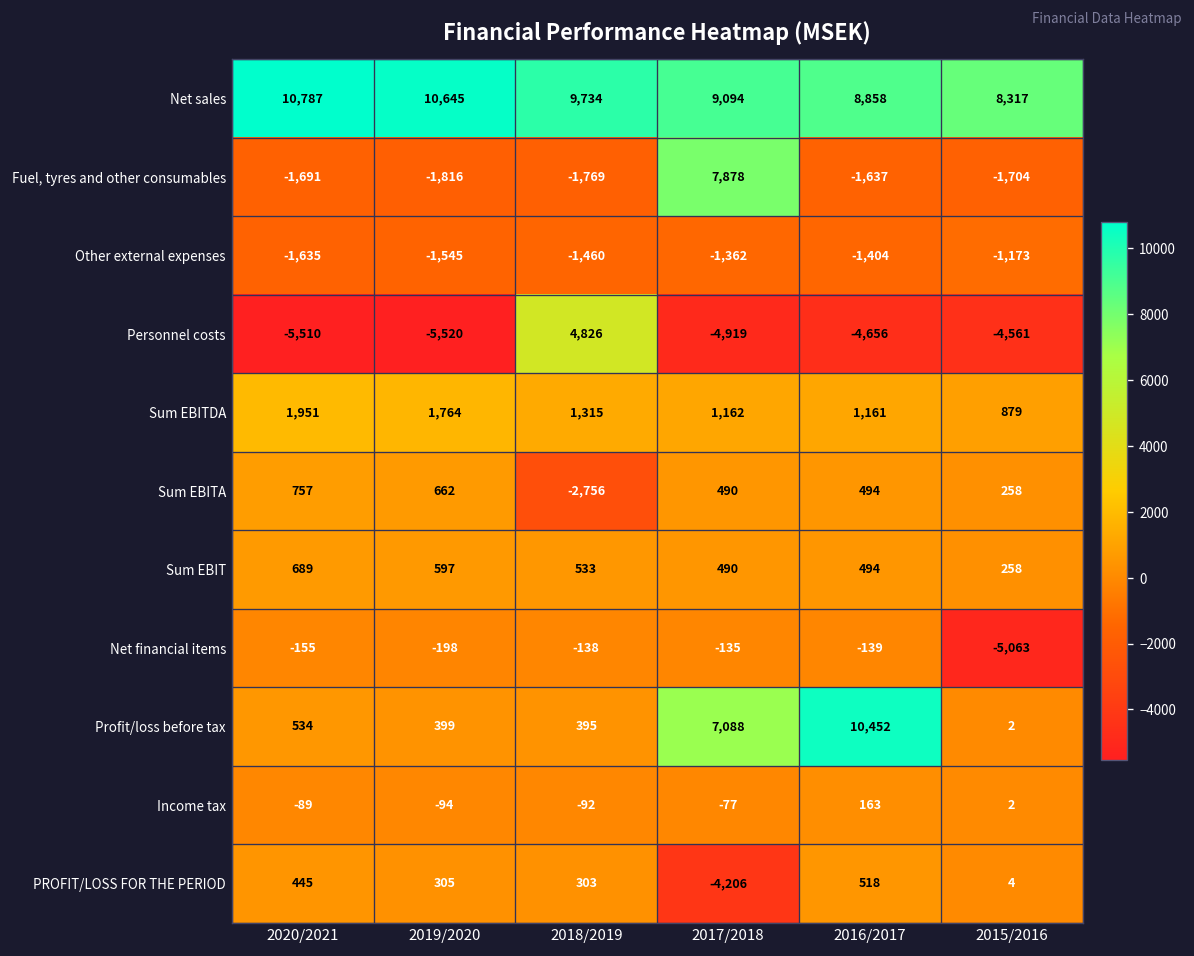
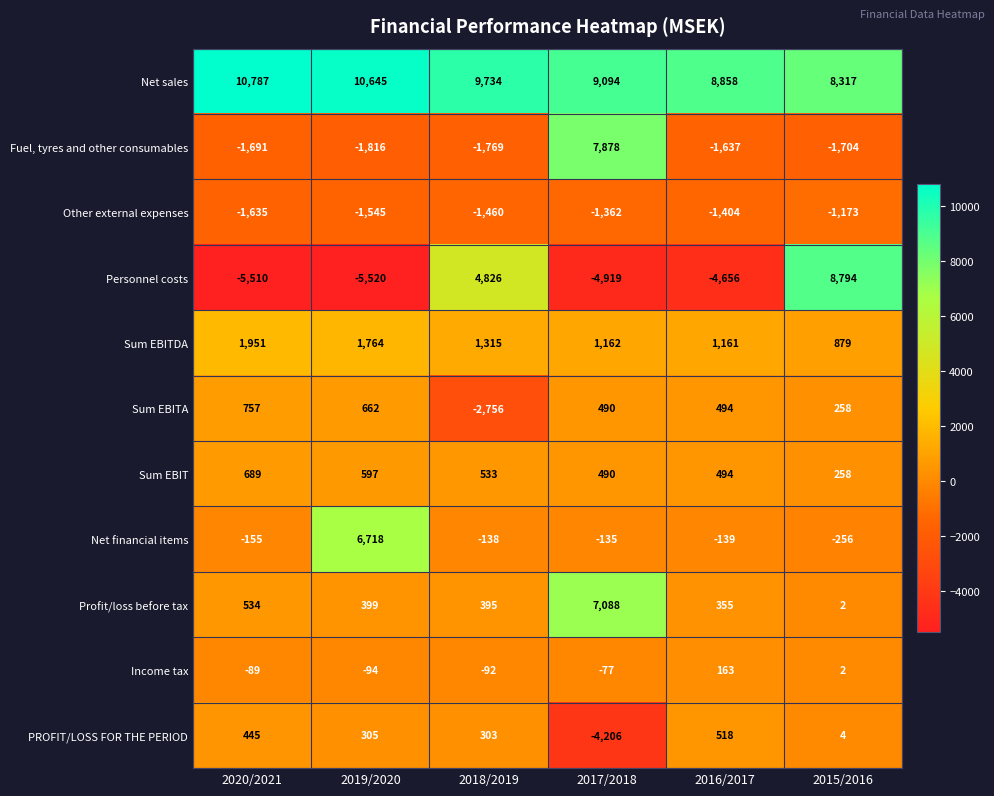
Personnel costs, 2015/2016: -4,561 -> 8,794
Net financial items, 2019/2020: -198 -> 6,718
Net financial items, 2015/2016: -5,063 -> -256
Profit/loss before tax, 2016/2017: 10,452 -> 355
